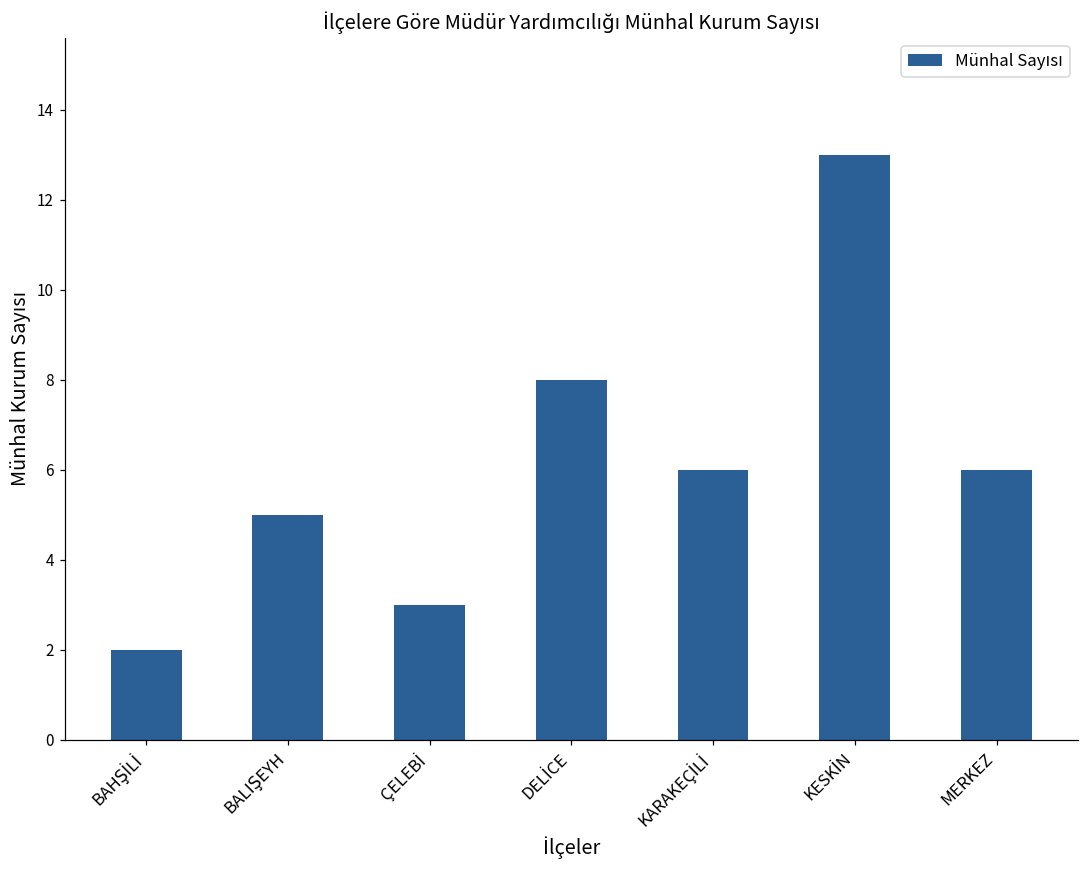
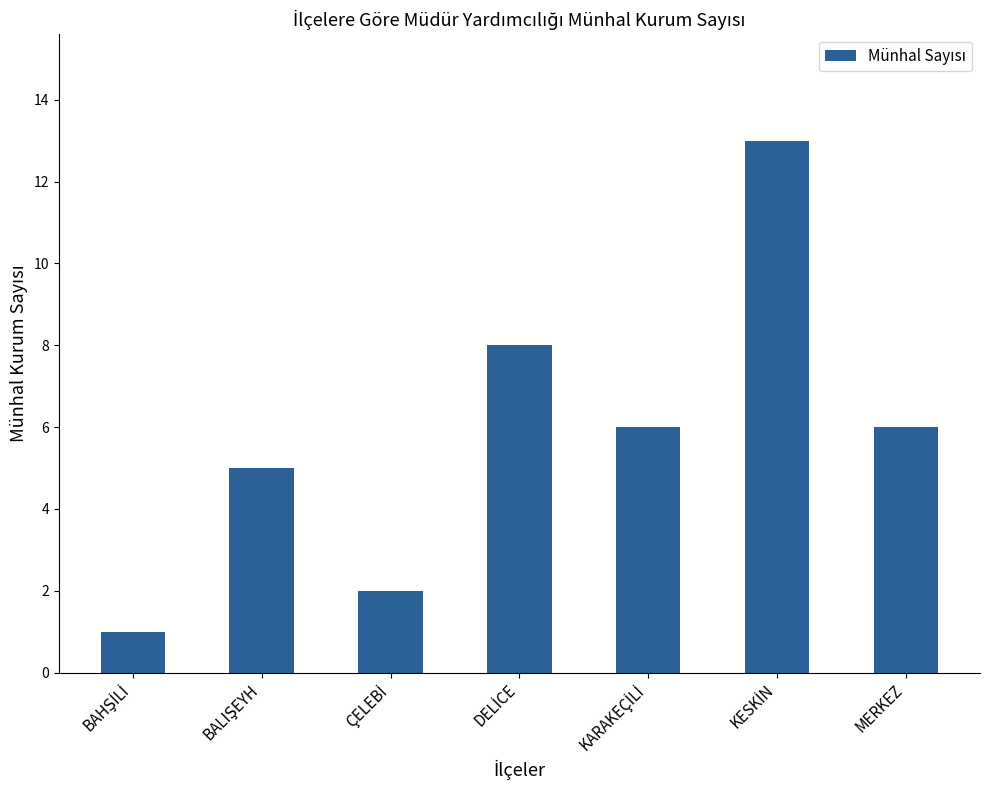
BAHŞİLİ: 2 -> 1
ÇELEBİ: 3 -> 2
